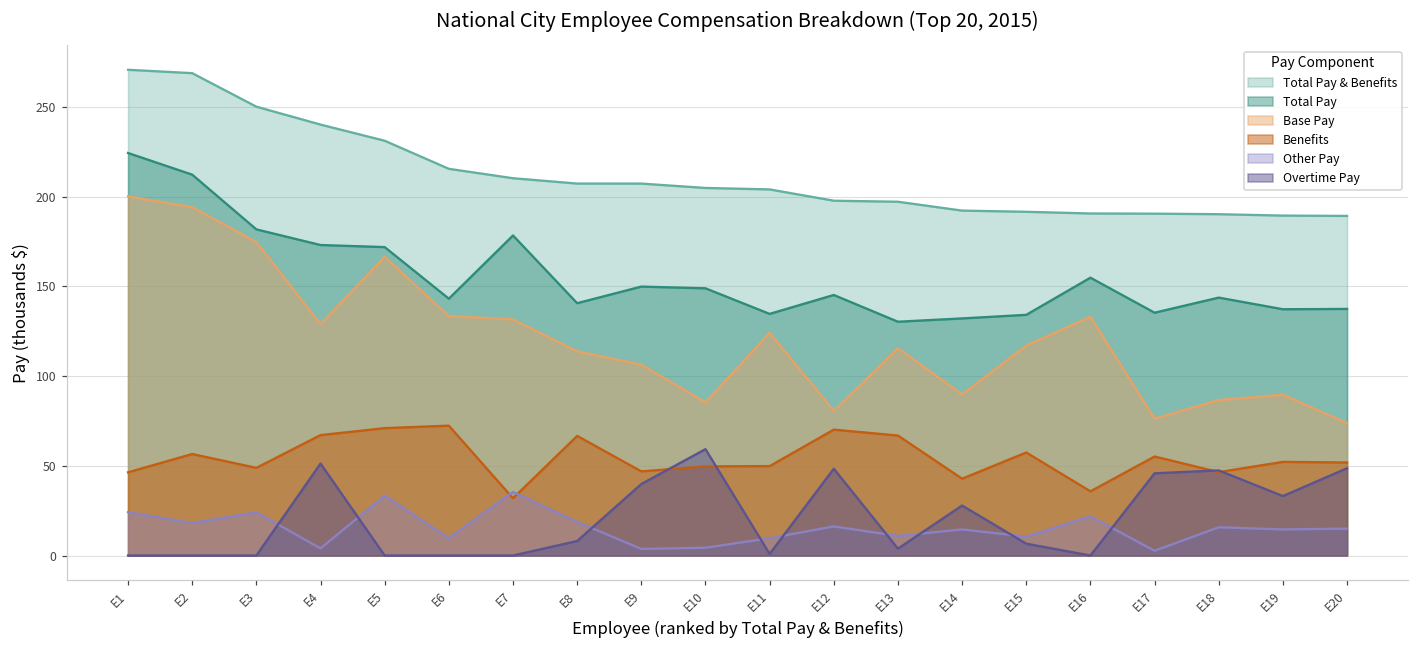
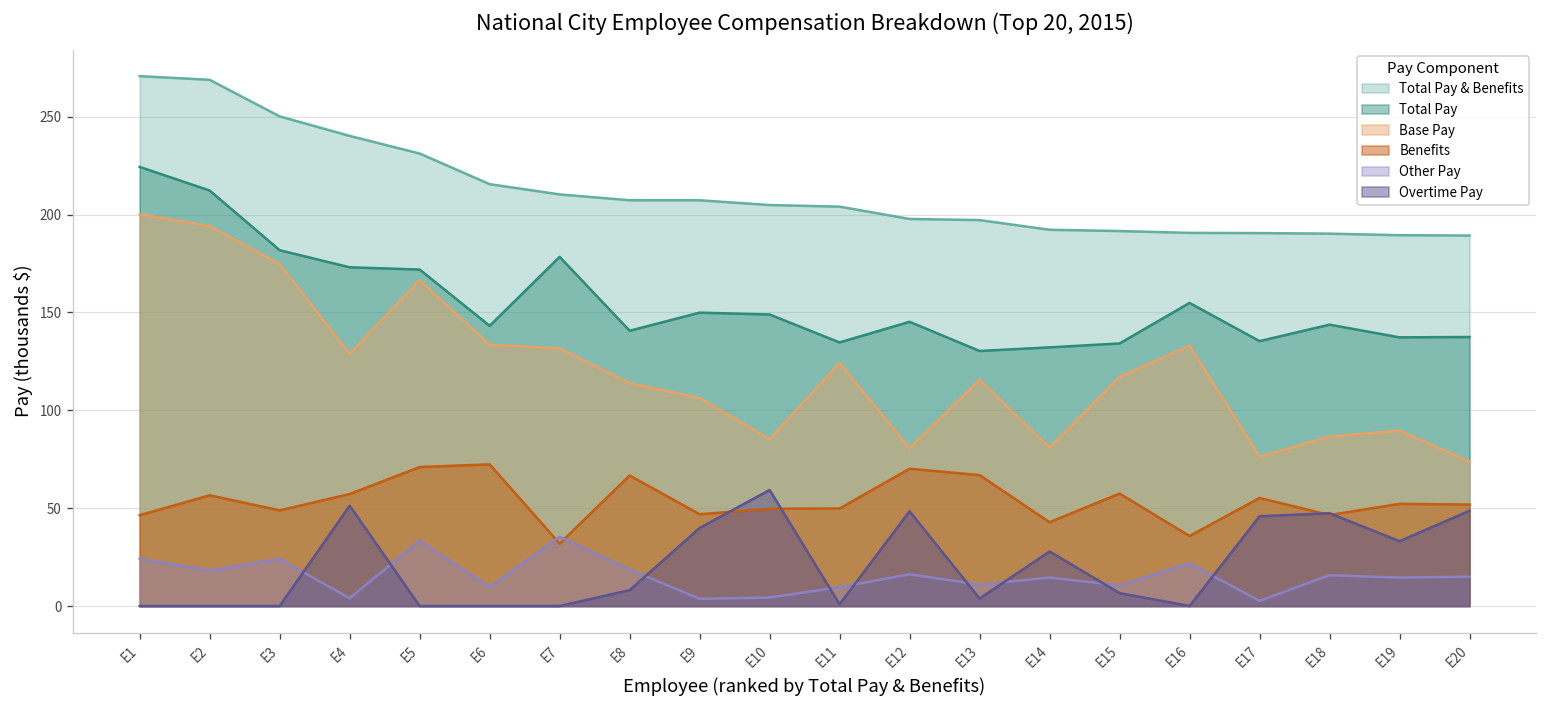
Benefits, E4: 67 -> 57
Base Pay, E14: 90 -> 81
